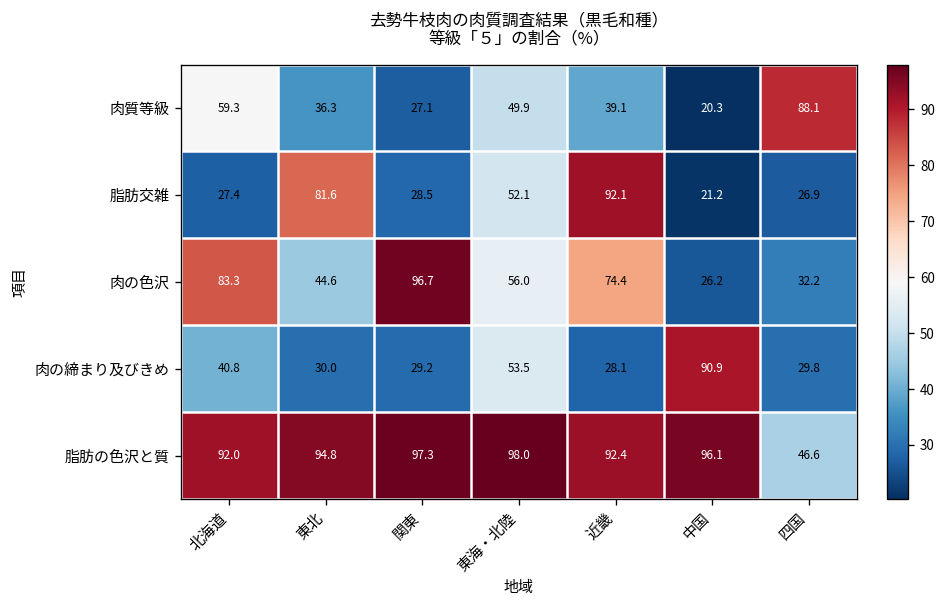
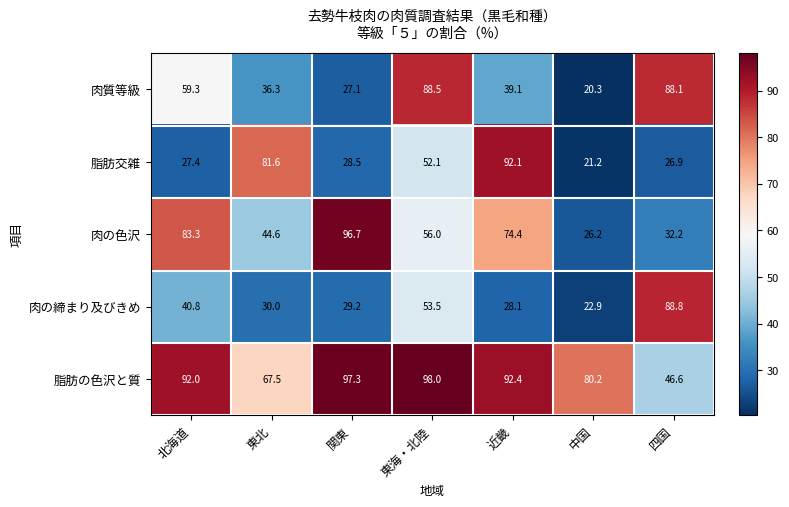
肉質等級, 東海・北陸: 49.9 -> 88.5
肉の締まり及びきめ, 中国: 90.9 -> 22.9
肉の締まり及びきめ, 四国: 29.8 -> 88.8
脂肪の色沢と質, 東北: 94.8 -> 67.5
脂肪の色沢と質, 中国: 96.1 -> 80.2
